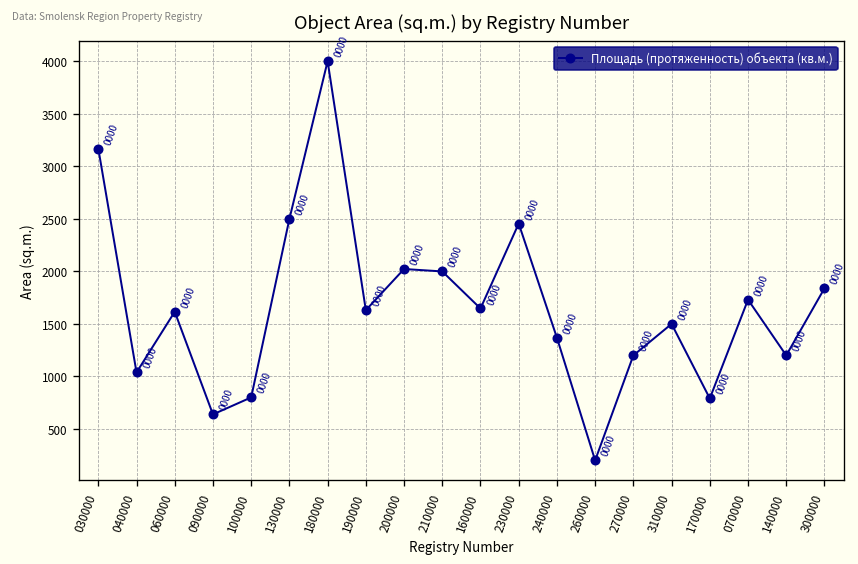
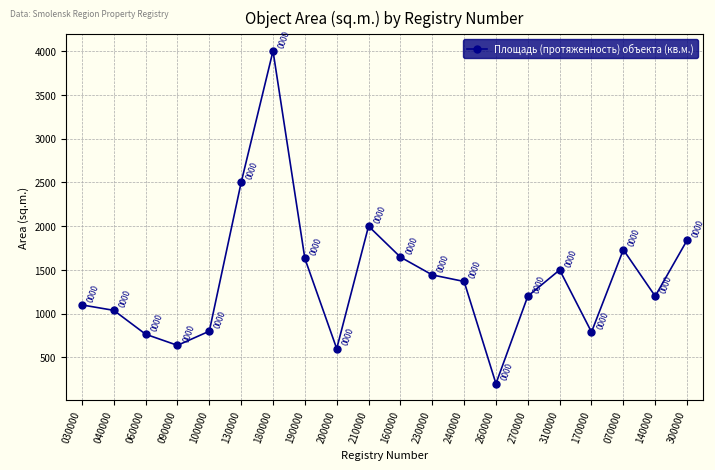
030000: 3200 -> 1100
060000: 1600 -> 800
200000: 2000 -> 600
230000: 2500 -> 1400
